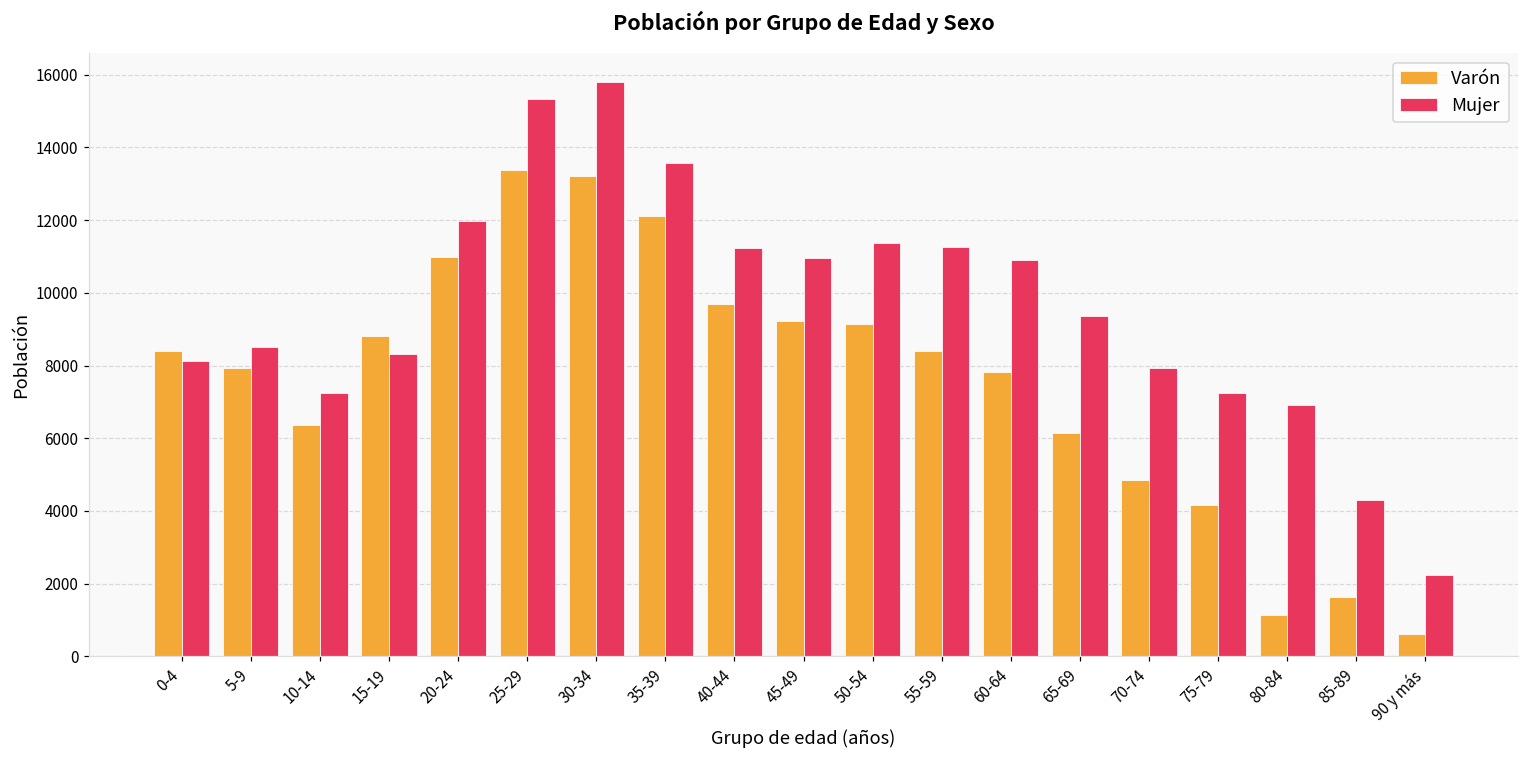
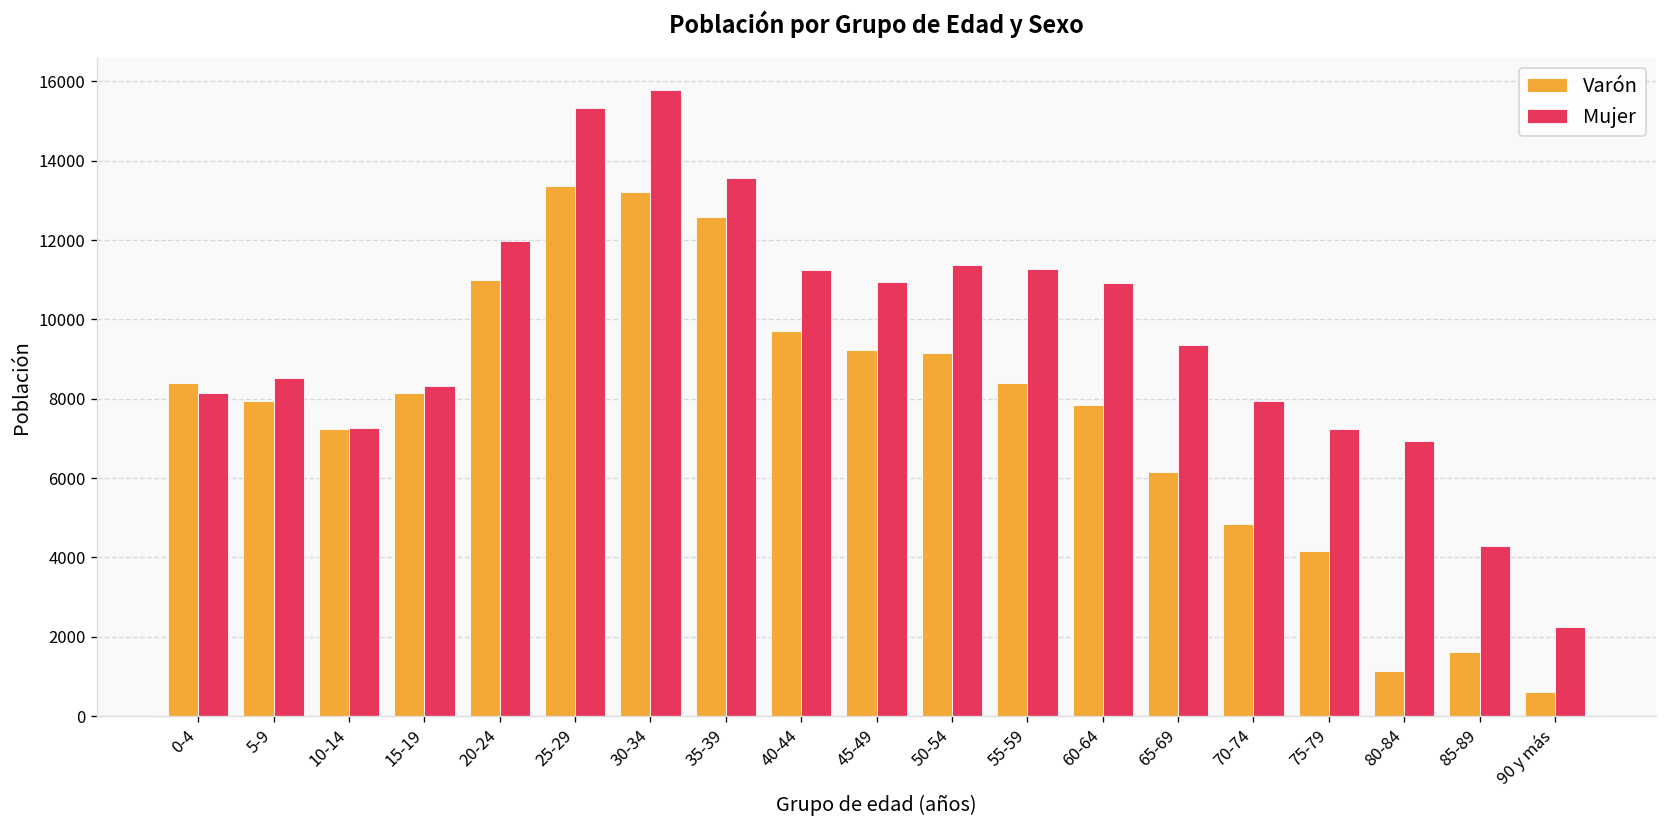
Varón, 10-14: 6400 -> 7200
Varón, 15-19: 8800 -> 8200
Varón, 35-39: 12100 -> 12600
